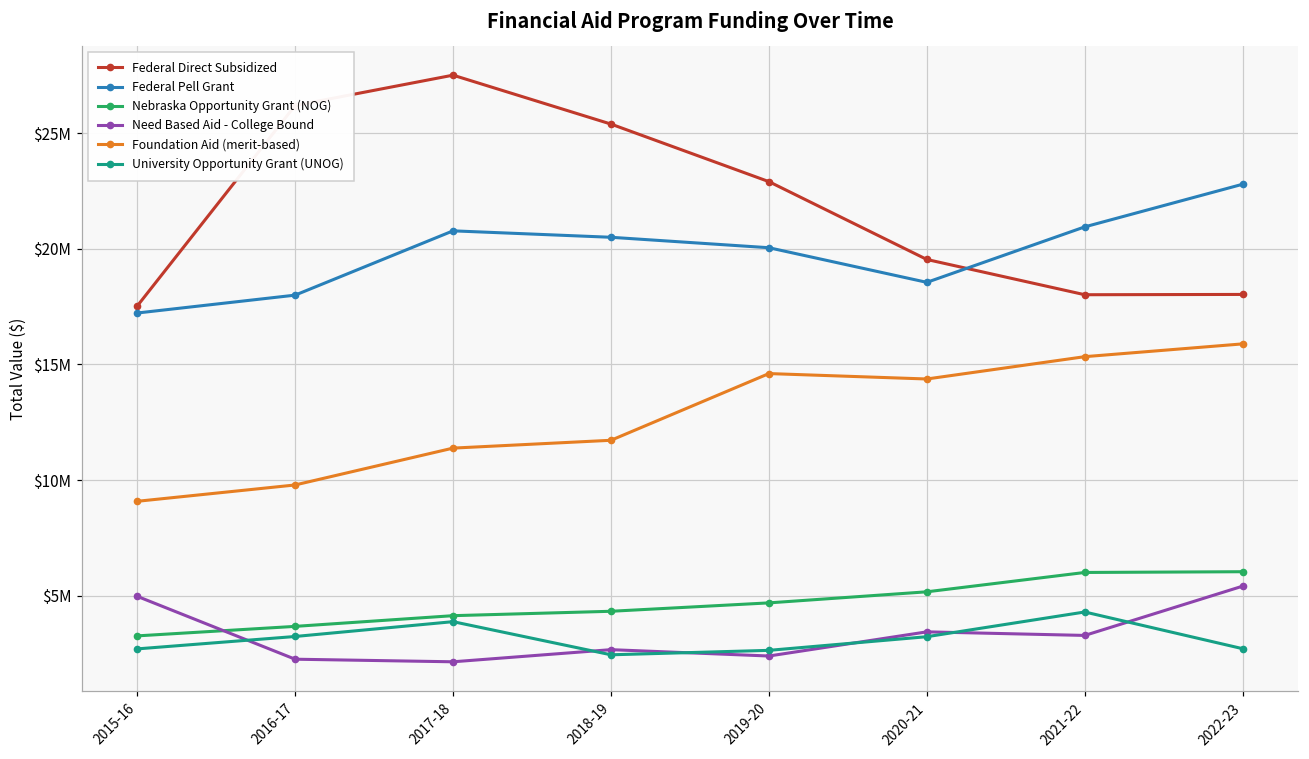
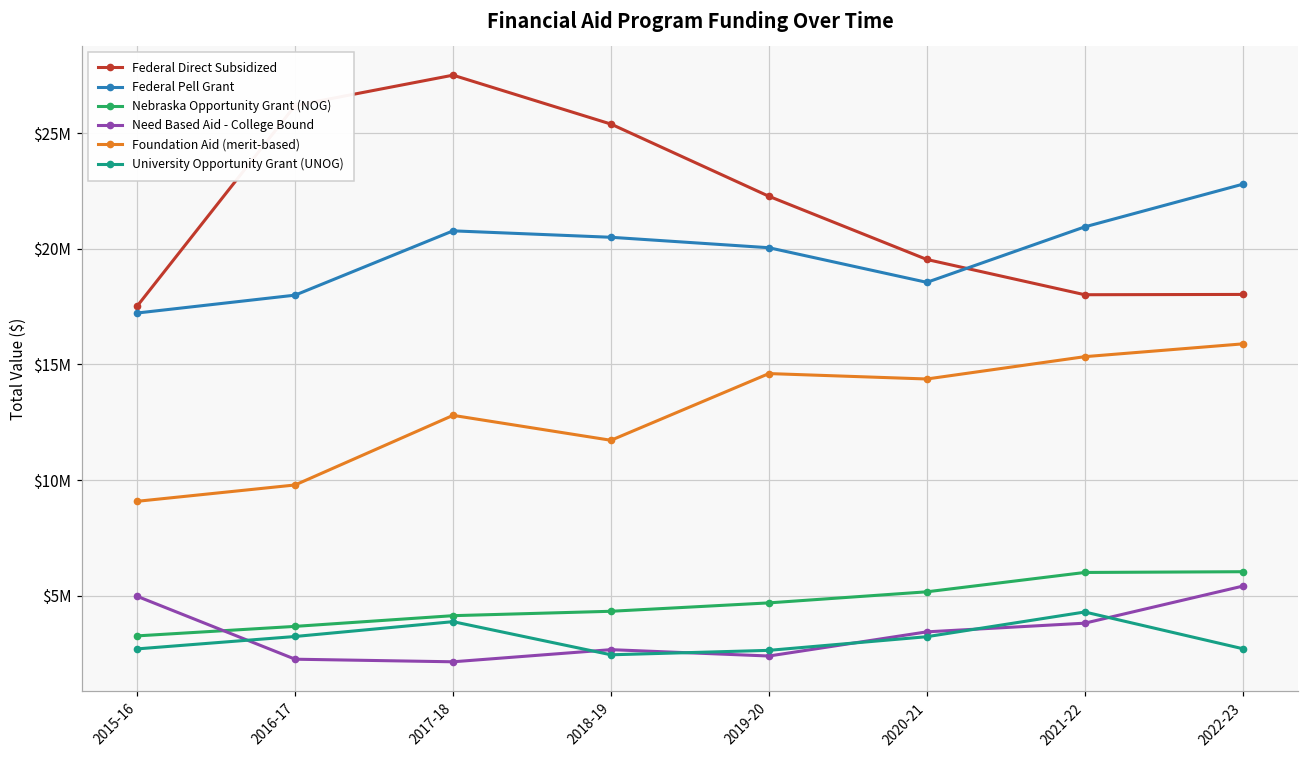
Foundation Aid (merit-based), 2017-18: $11400000 -> $12800000
Federal Direct Subsidized, 2019-20: $22900000 -> $22300000
Need Based Aid - College Bound, 2021-22: $3300000 -> $3800000
